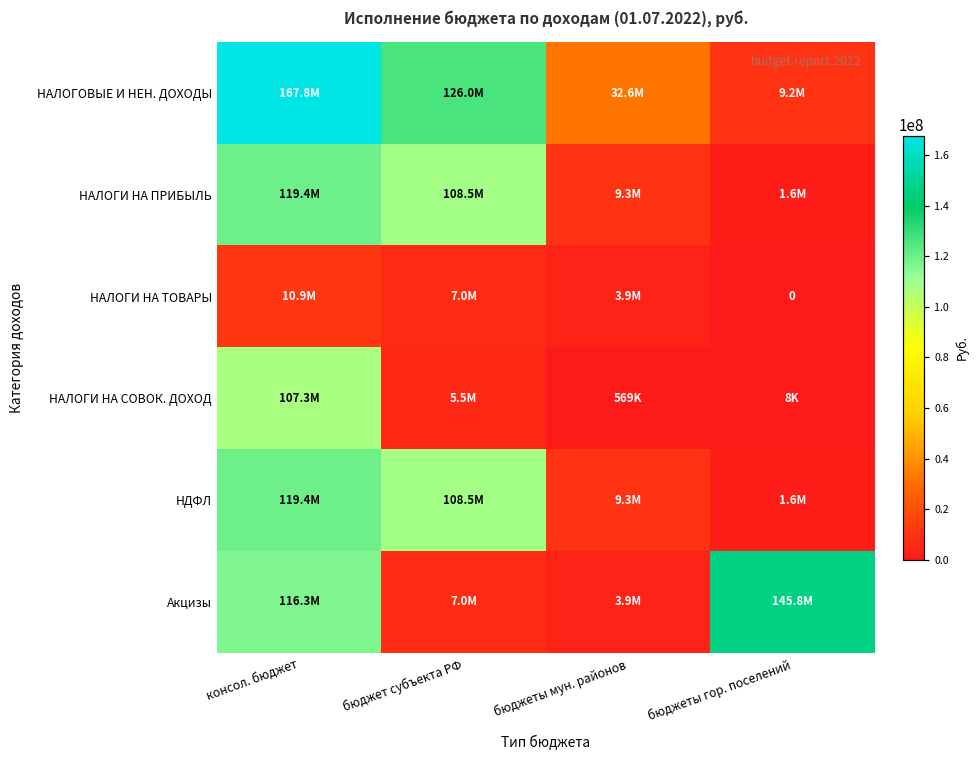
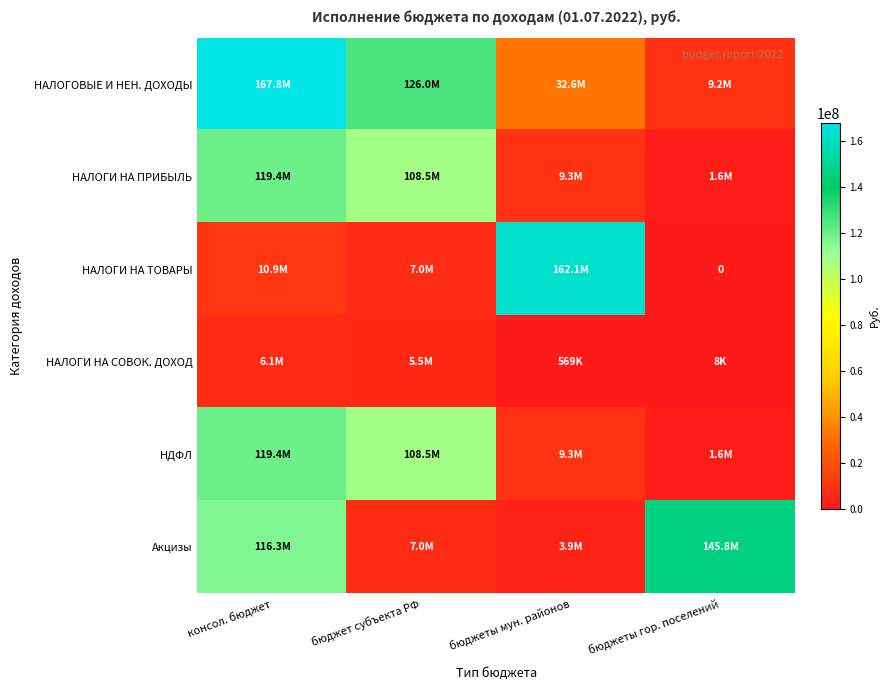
НАЛОГИ НА ТОВАРЫ, бюджеты мун. районов: 3.9M -> 162.1M
НАЛОГИ НА СОВОК. ДОХОД, консол. бюджет: 107.3M -> 6.1M
